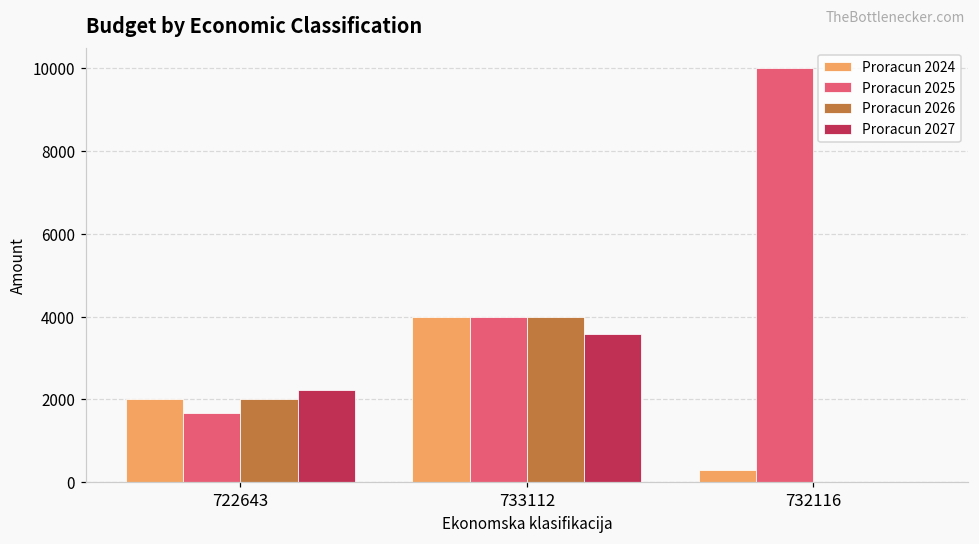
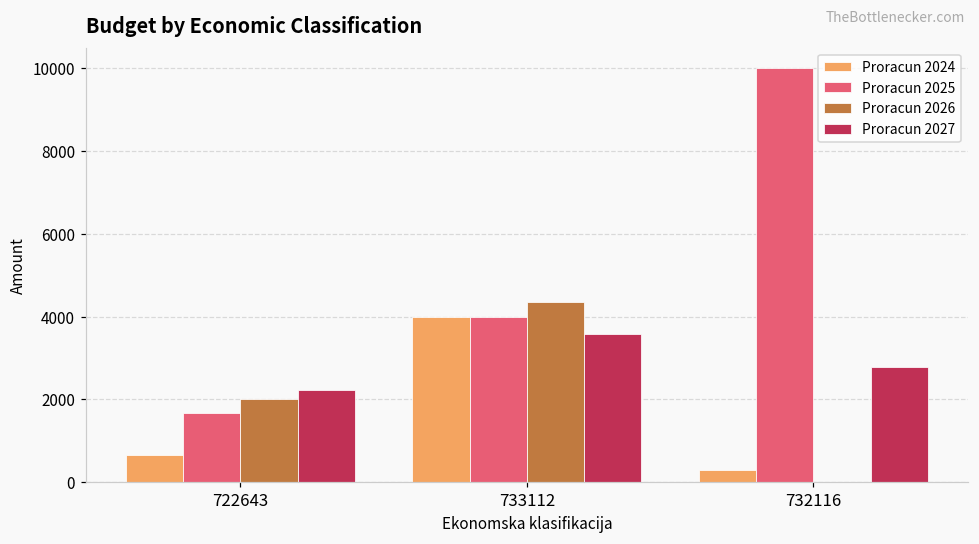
Proracun 2024, 722643: 2000 -> 700
Proracun 2026, 733112: 4000 -> 4300
Proracun 2027, 732116: 0 -> 2800
